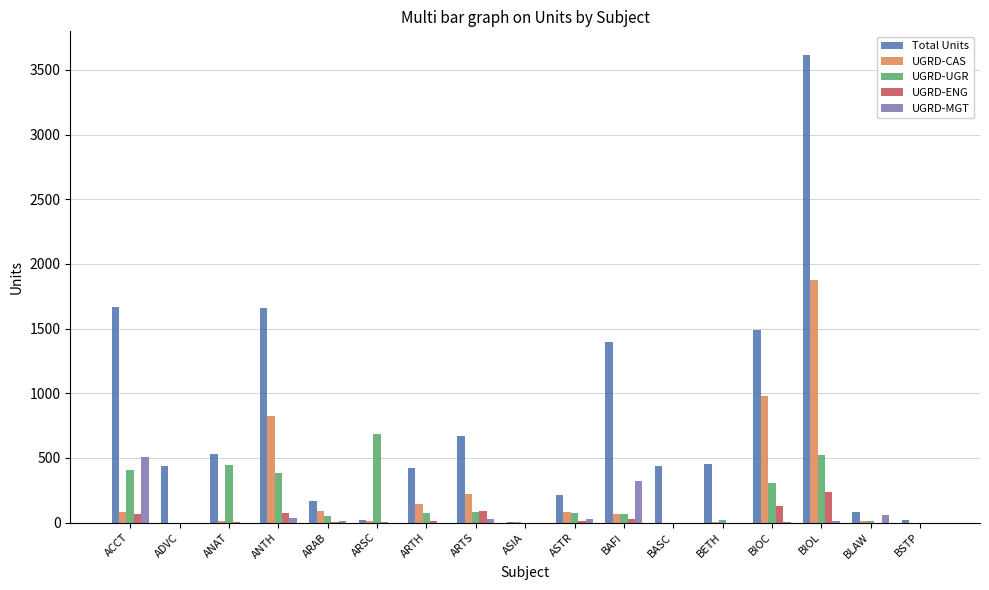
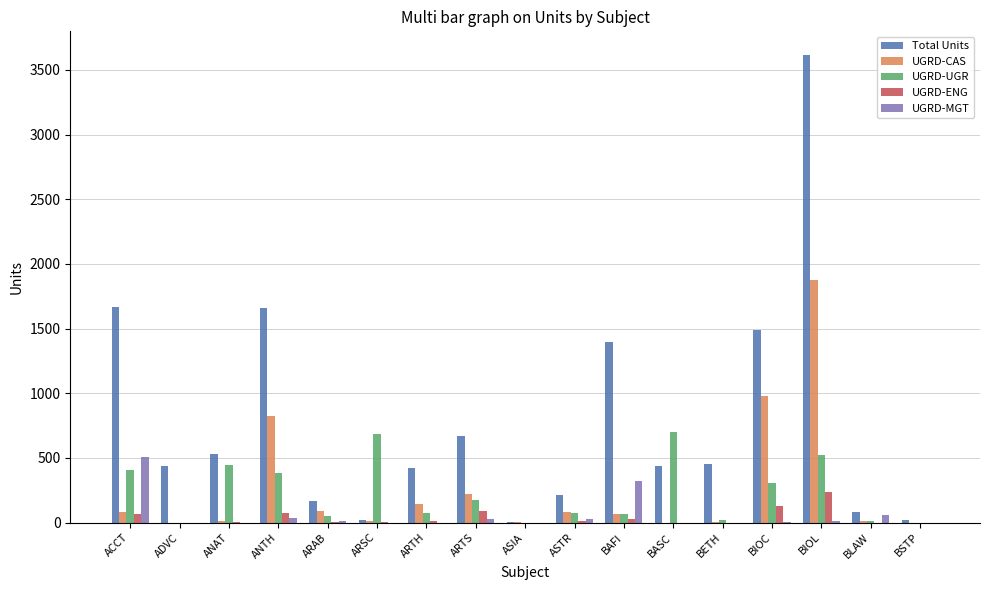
UGRD-UGR, ARTS: 80 -> 180
UGRD-UGR, BASC: 0 -> 700
